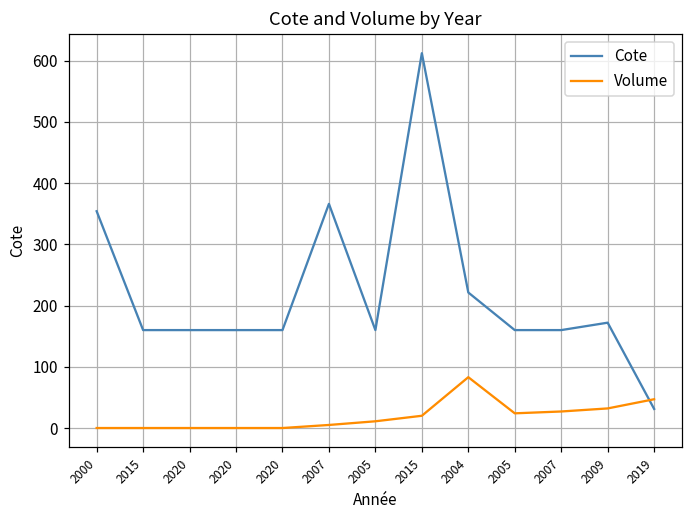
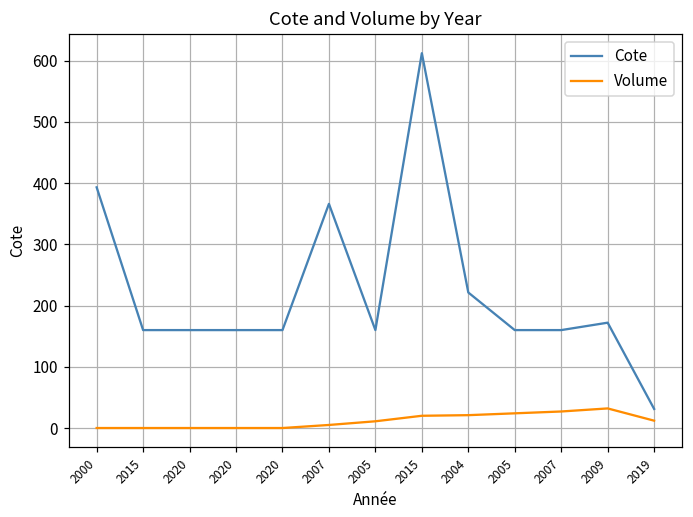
Cote, 2000: 350 -> 390
Volume, 2004: 80 -> 20
Volume, 2019: 50 -> 10
